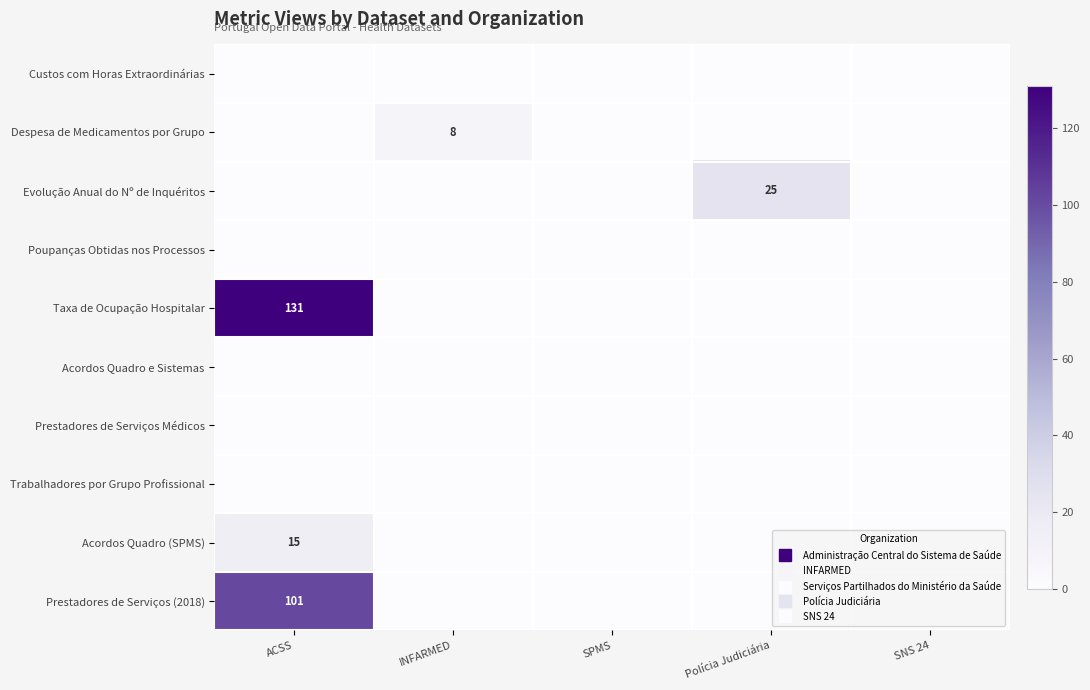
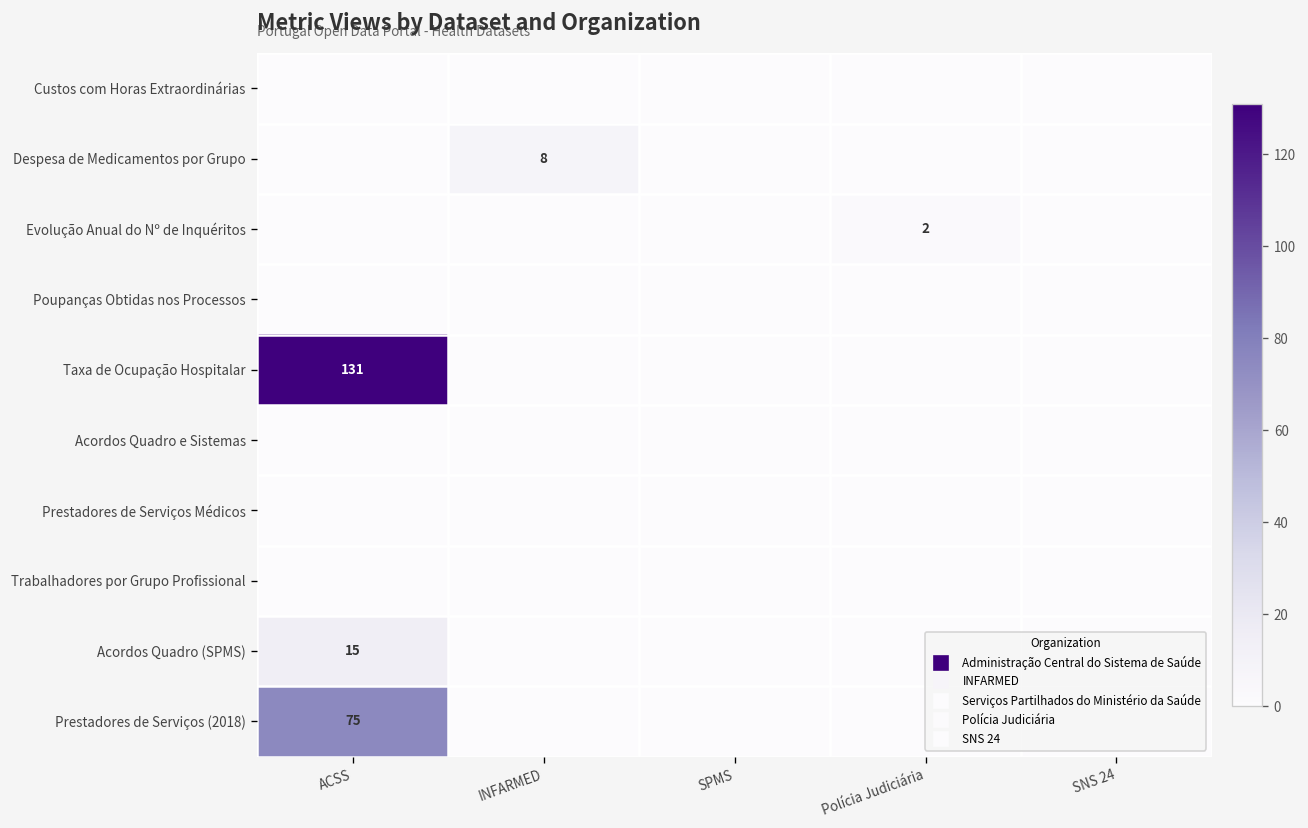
Evolução Anual do Nº de Inquéritos, Polícia Judiciária: 25 -> 2
Prestadores de Serviços (2018), ACSS: 101 -> 75
